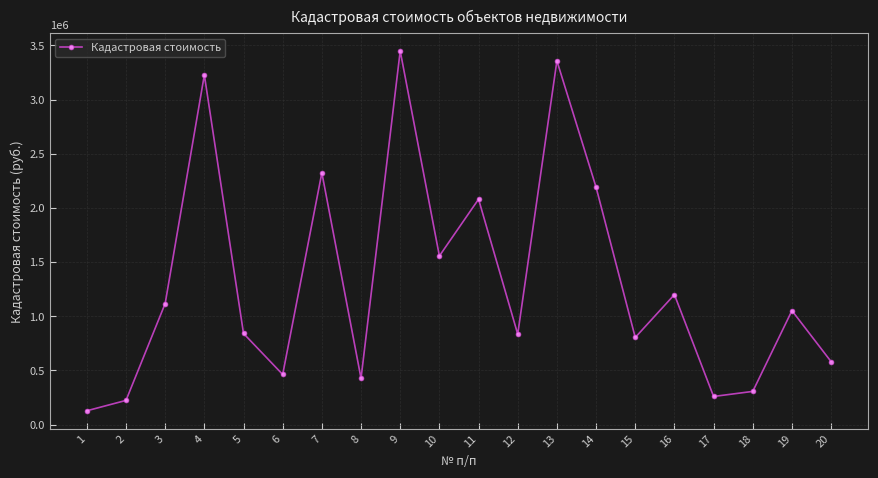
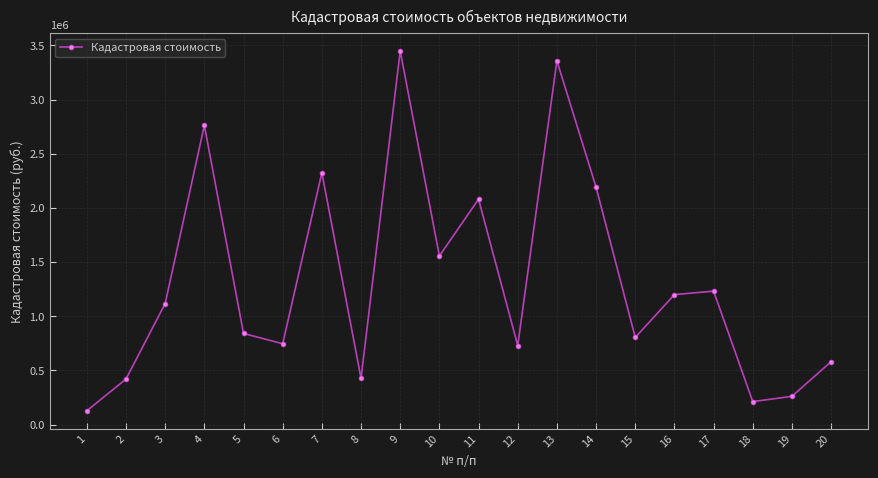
2: 220000 -> 420000
4: 3230000 -> 2760000
6: 460000 -> 750000
12: 830000 -> 730000
17: 260000 -> 1230000
18: 310000 -> 210000
19: 1050000 -> 260000
